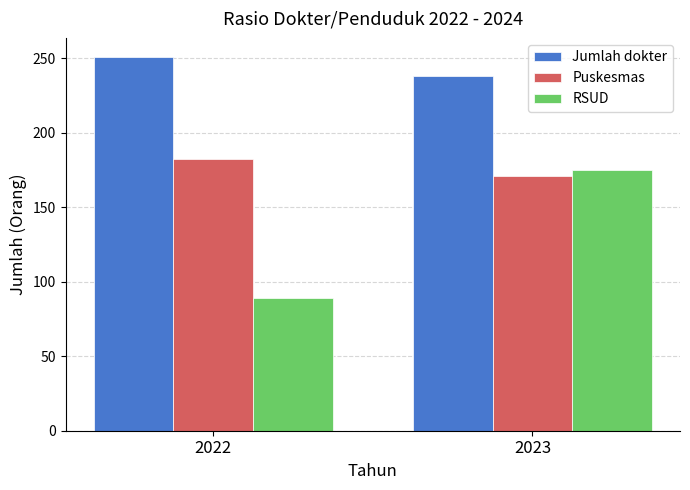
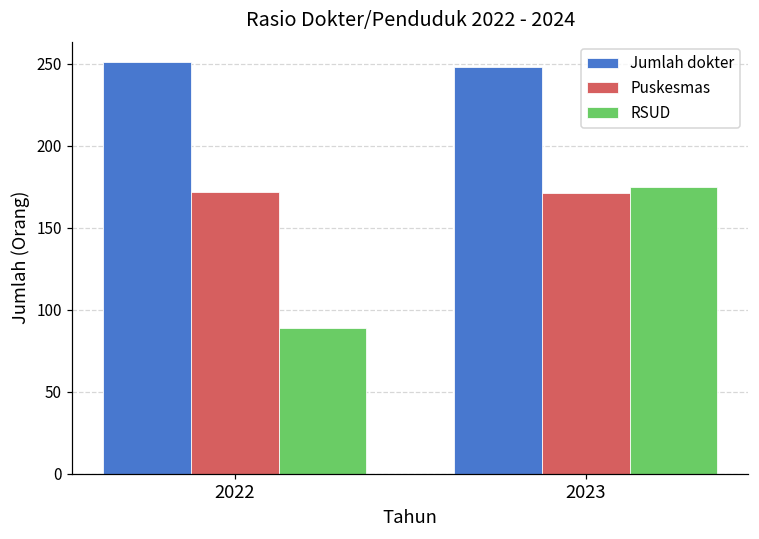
Puskesmas, 2022: 182 -> 172
Jumlah dokter, 2023: 238 -> 248
